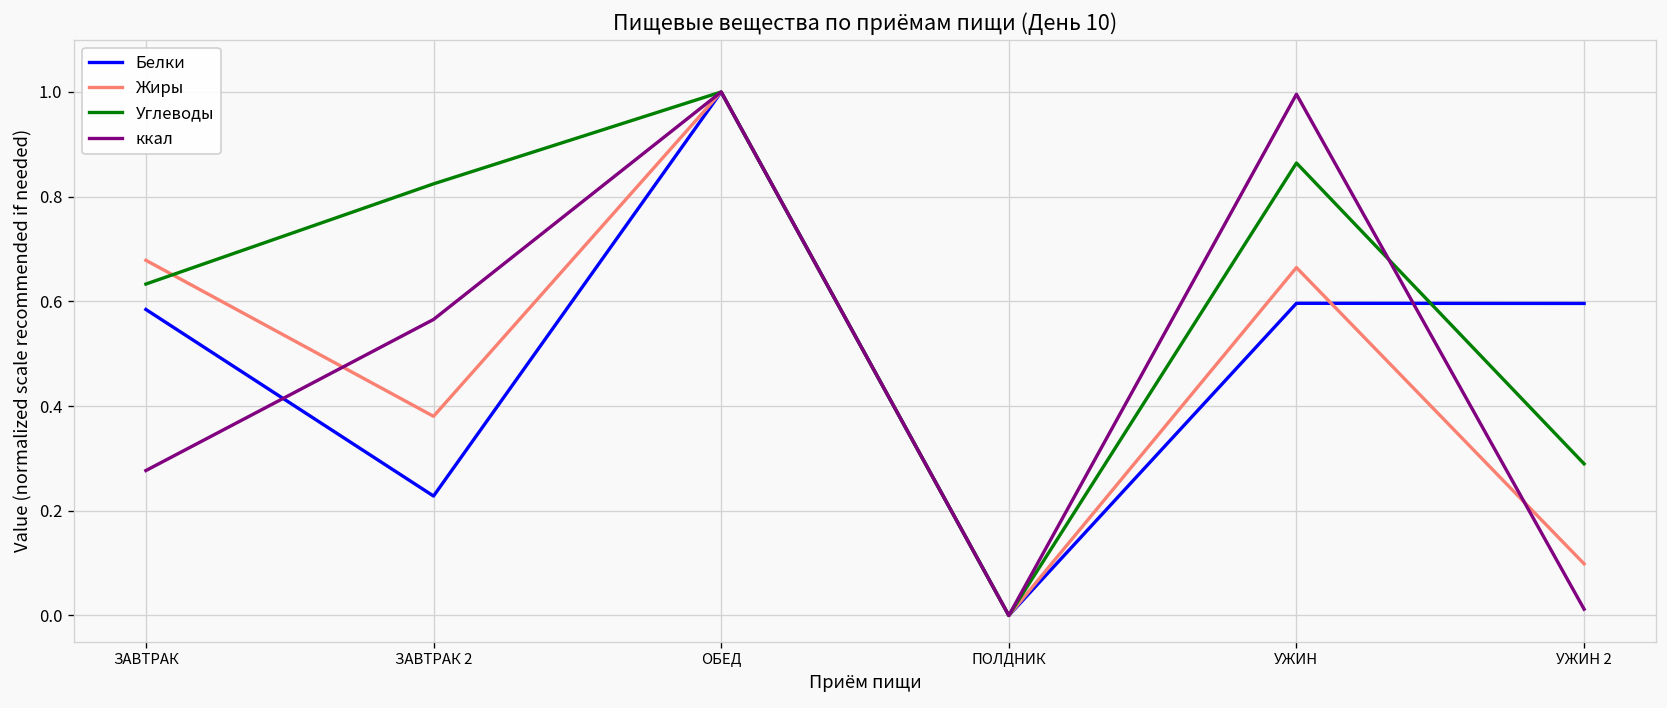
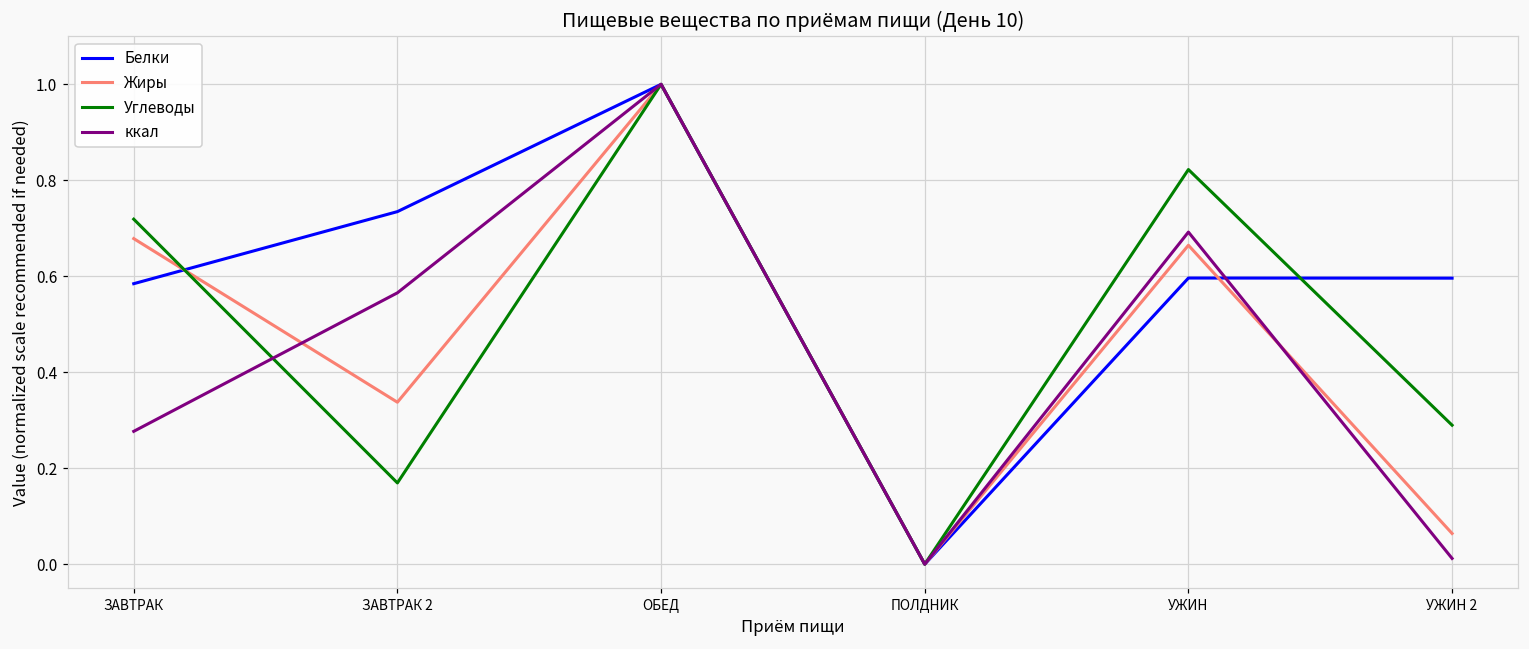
Углеводы, ЗАВТРАК: 0.63 -> 0.72
Белки, ЗАВТРАК 2: 0.23 -> 0.73
Жиры, ЗАВТРАК 2: 0.38 -> 0.34
Углеводы, ЗАВТРАК 2: 0.82 -> 0.17
Углеводы, УЖИН: 0.86 -> 0.82
ккал, УЖИН: 1.00 -> 0.69
Жиры, УЖИН 2: 0.10 -> 0.06
